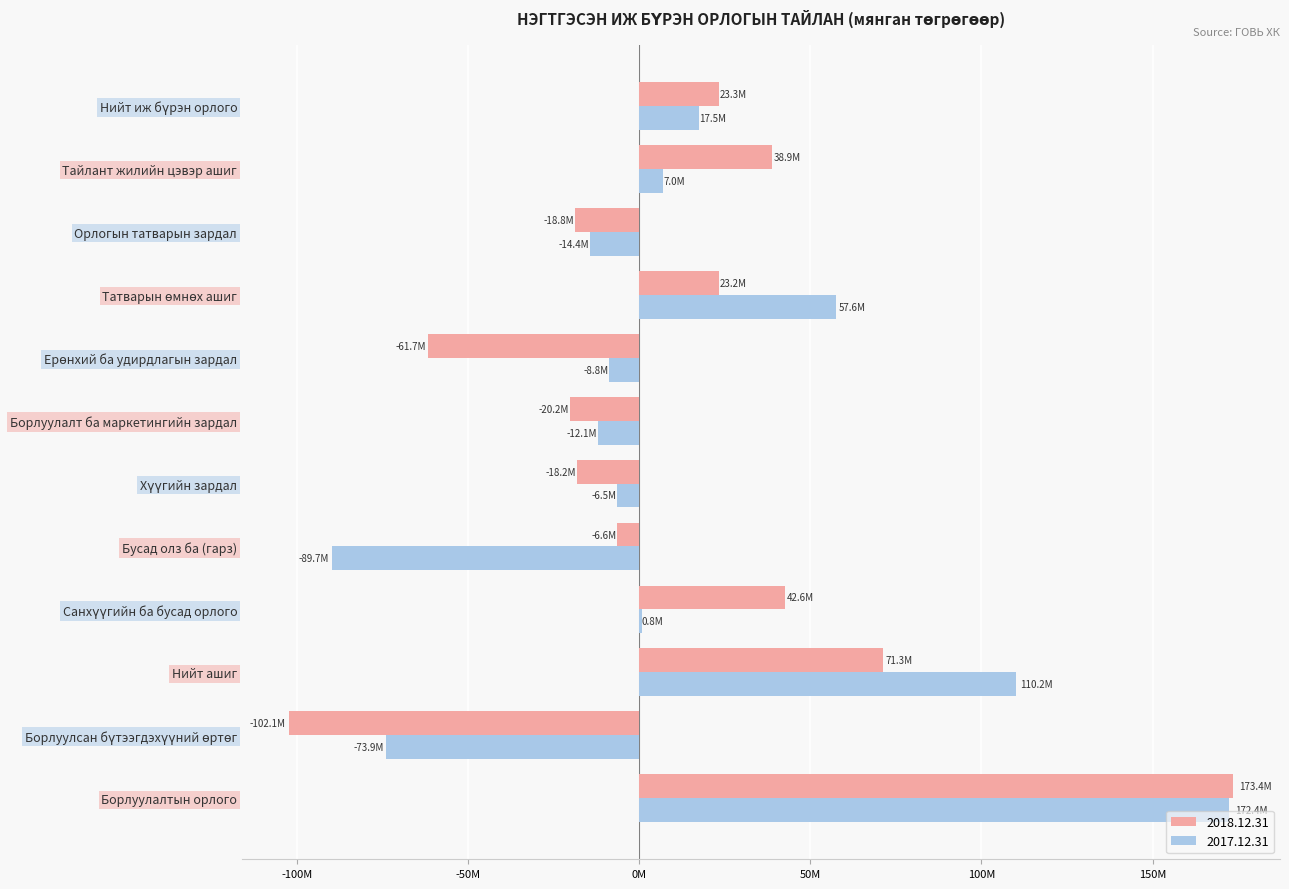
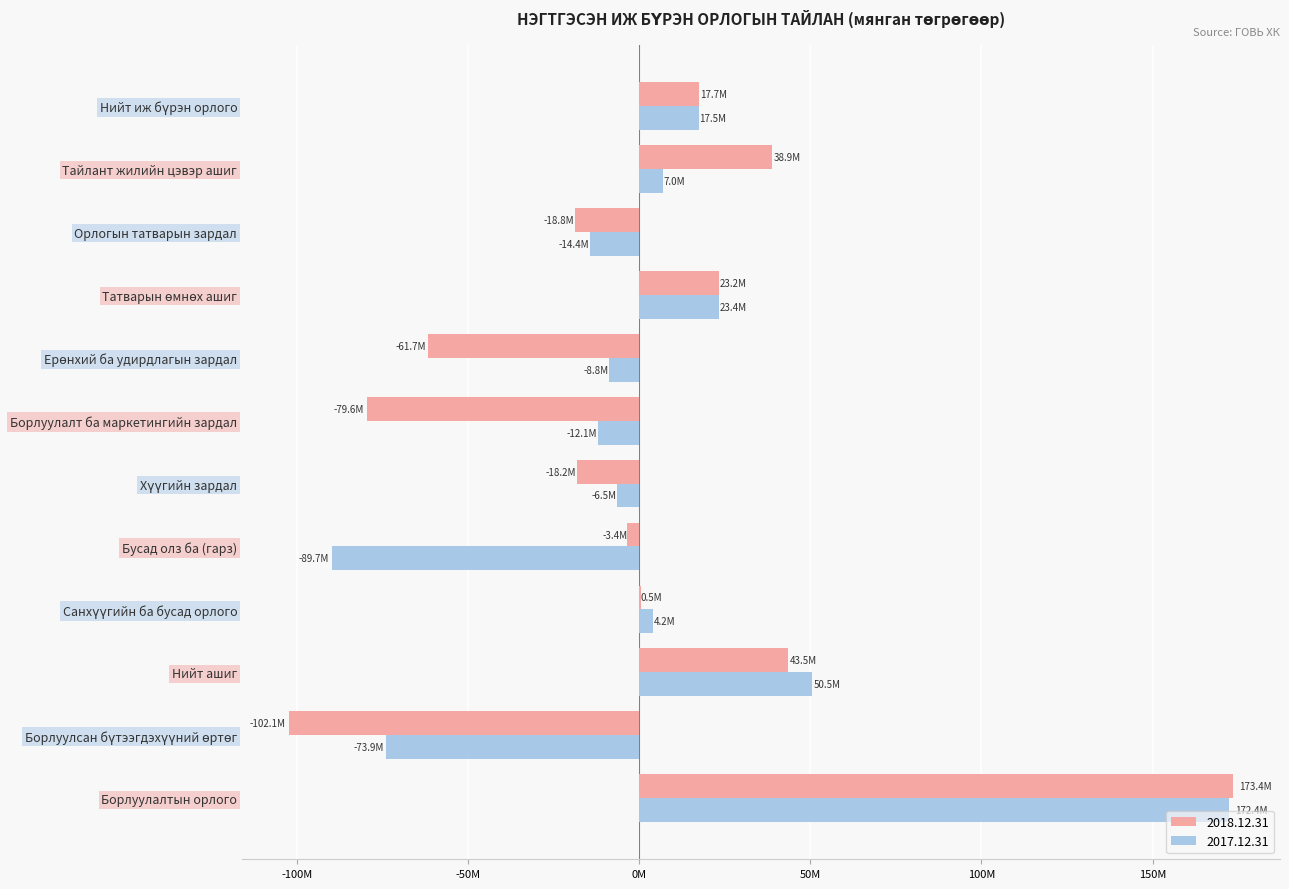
2018.12.31, Нийт иж бүрэн орлого: 23.3M -> 17.7M
2017.12.31, Татварын өмнөх ашиг: 57.6M -> 23.4M
2018.12.31, Борлуулалт ба маркетингийн зардал: -20.2M -> -79.6M
2018.12.31, Бусад олз ба (гарз): -6.6M -> -3.4M
2018.12.31, Санхүүгийн ба бусад орлого: 42.6M -> 0.5M
2017.12.31, Санхүүгийн ба бусад орлого: 0.8M -> 4.2M
2018.12.31, Нийт ашиг: 71.3M -> 43.5M
2017.12.31, Нийт ашиг: 110.2M -> 50.5M
